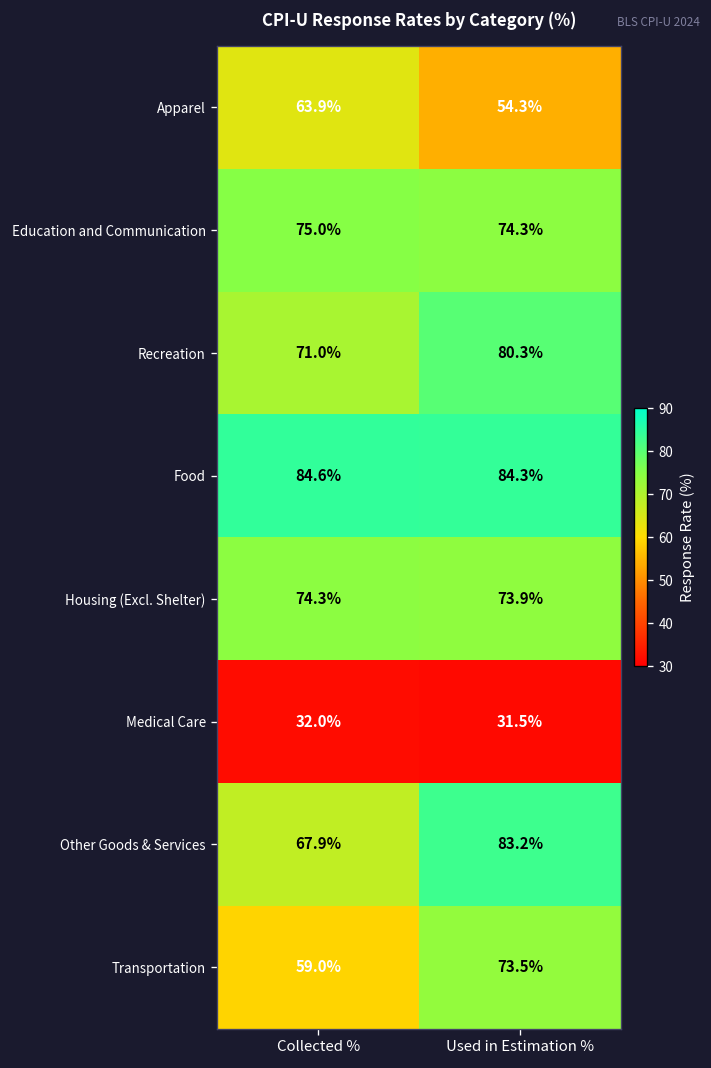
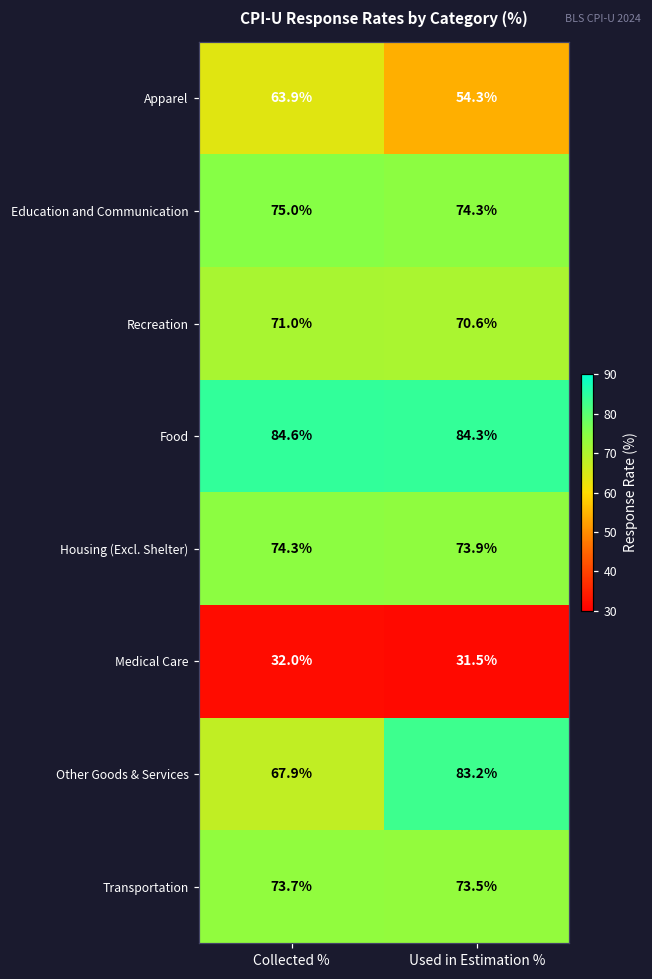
Recreation, Used in Estimation %: 80.3% -> 70.6%
Transportation, Collected %: 59.0% -> 73.7%
